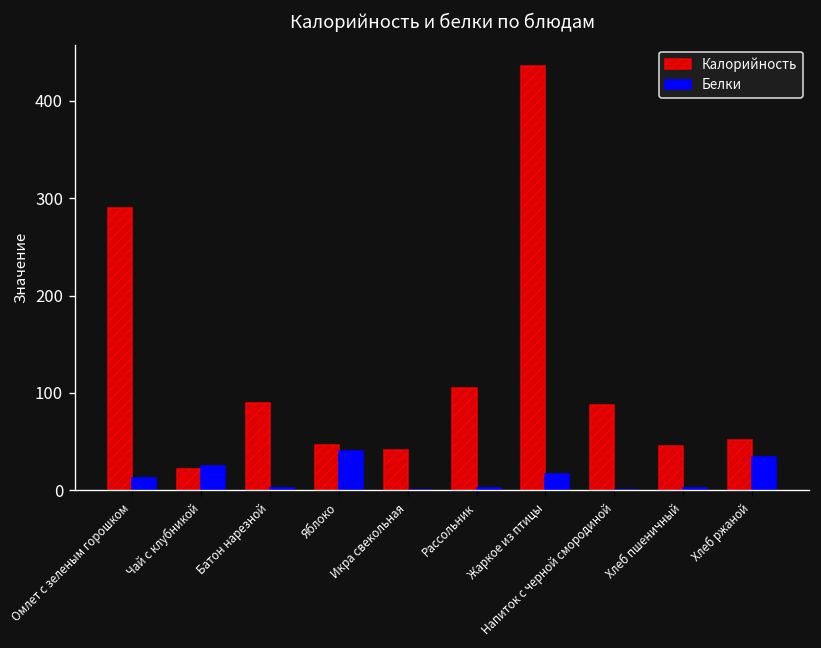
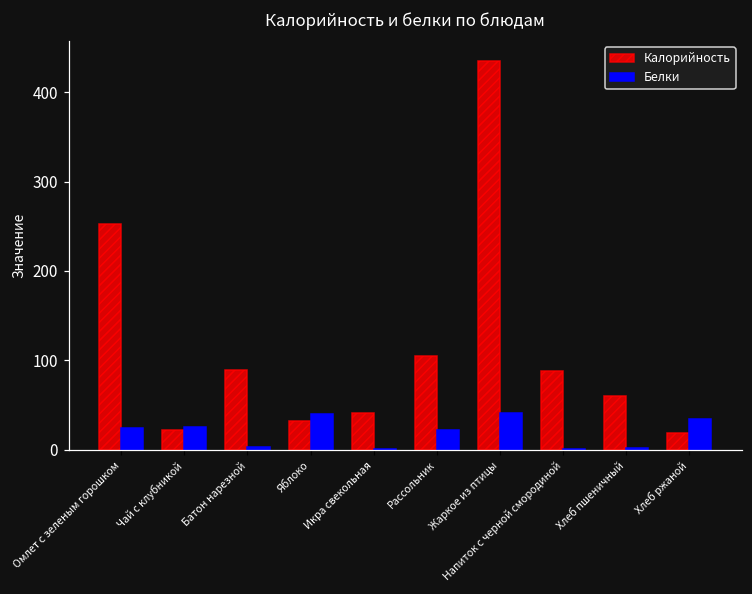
Калорийность, Омлет с зеленым горошком: 290 -> 250
Белки, Омлет с зеленым горошком: 10 -> 20
Калорийность, Яблоко: 50 -> 30
Белки, Рассольник: 0 -> 20
Белки, Жаркое из птицы: 20 -> 40
Калорийность, Хлеб пшеничный: 50 -> 60
Калорийность, Хлеб ржаной: 50 -> 20
